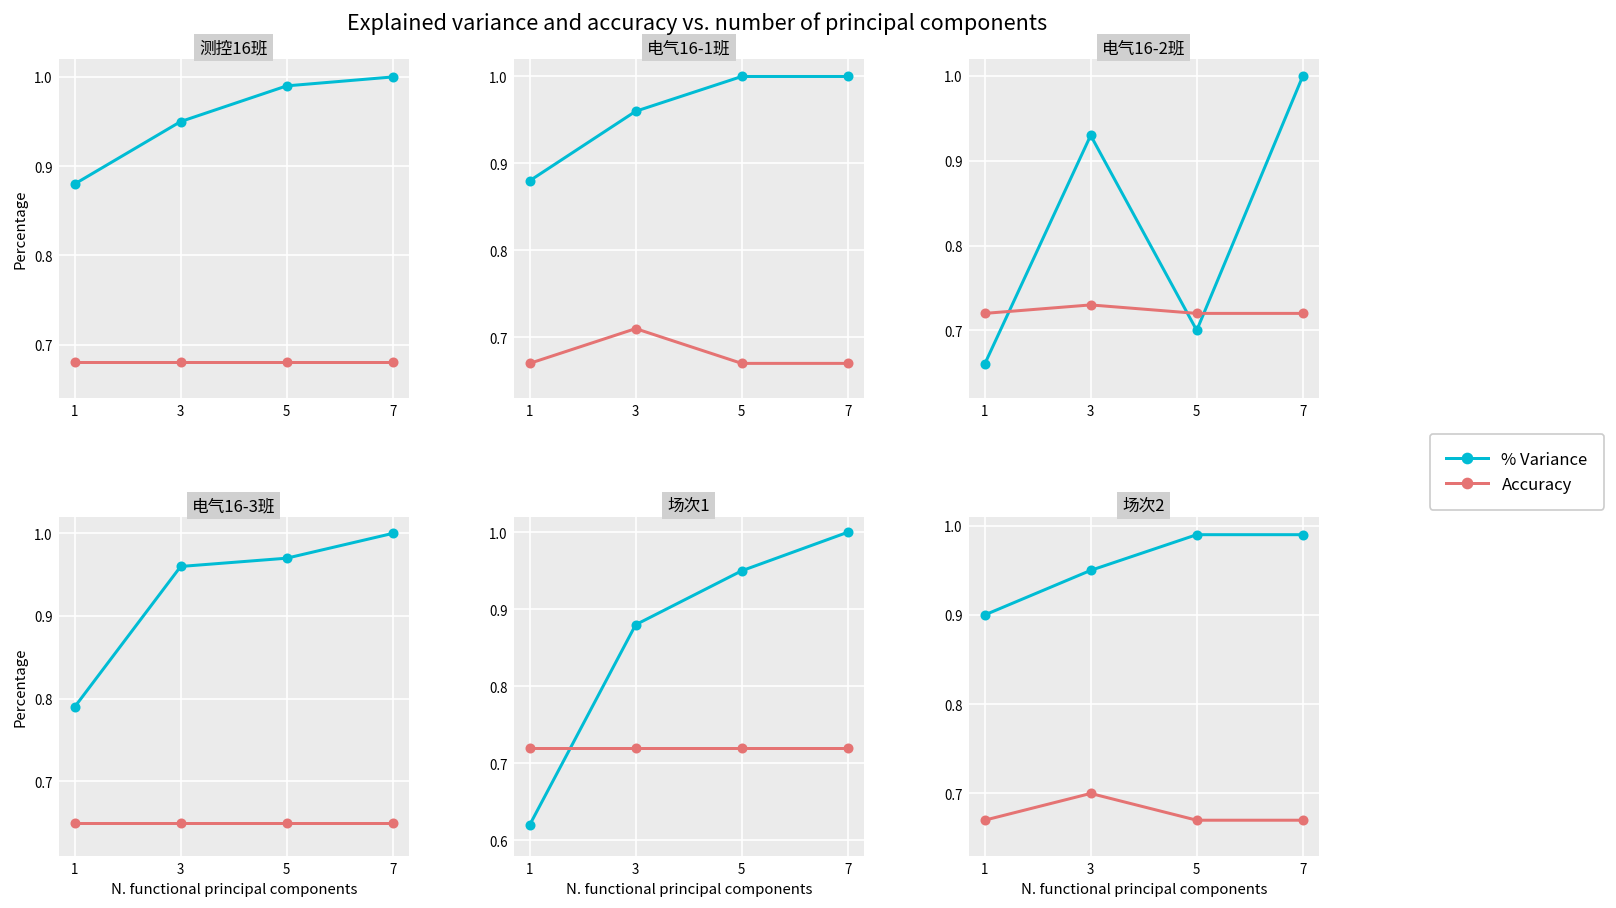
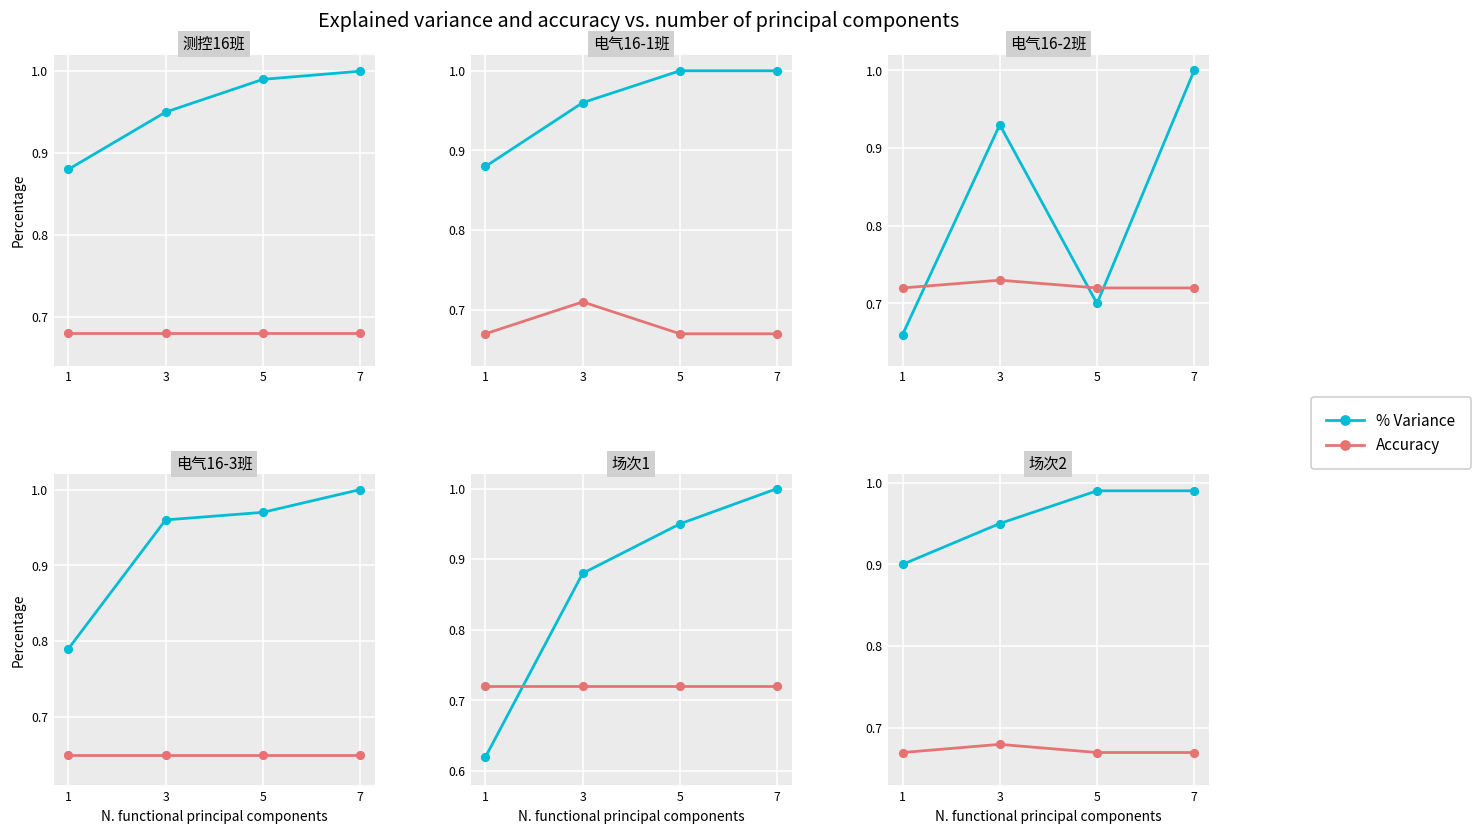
场次2, Accuracy, 3: 0.70 -> 0.68
